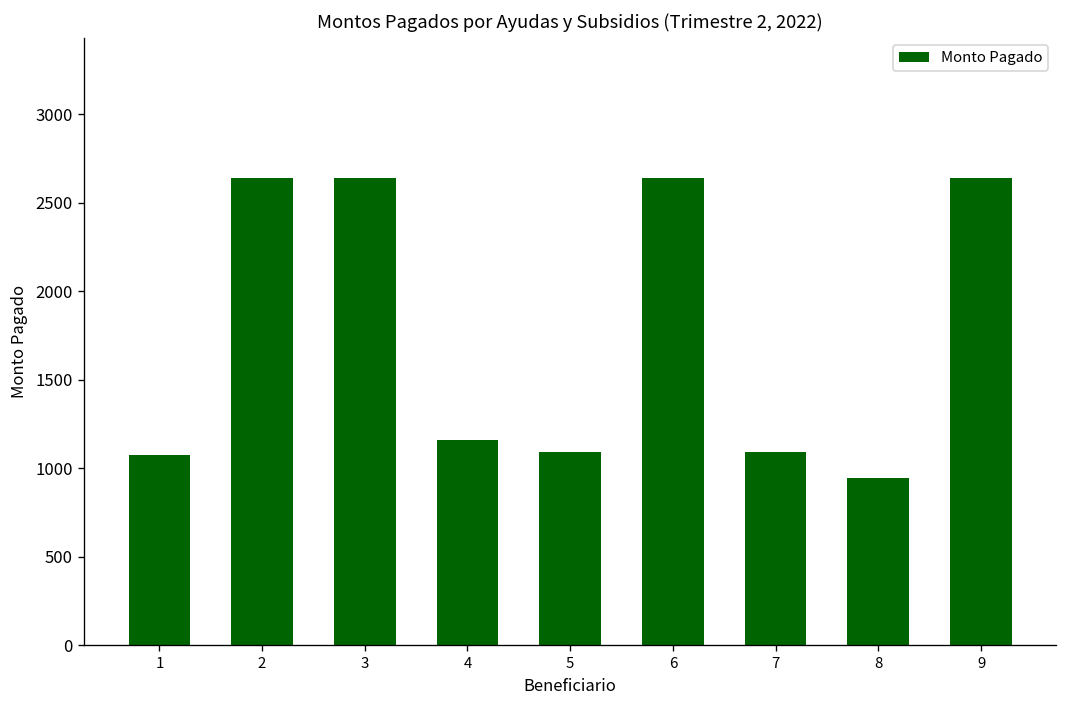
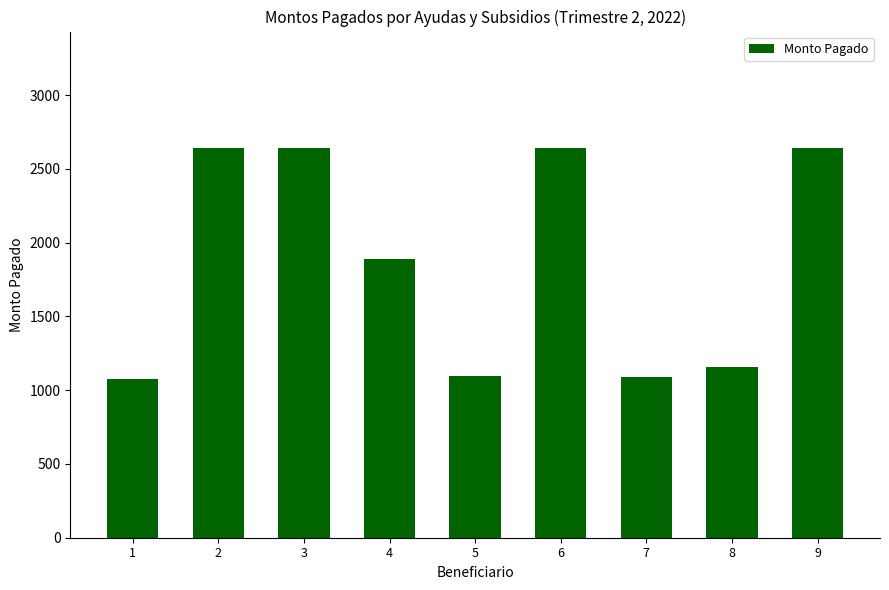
4: 1160 -> 1890
8: 940 -> 1160
